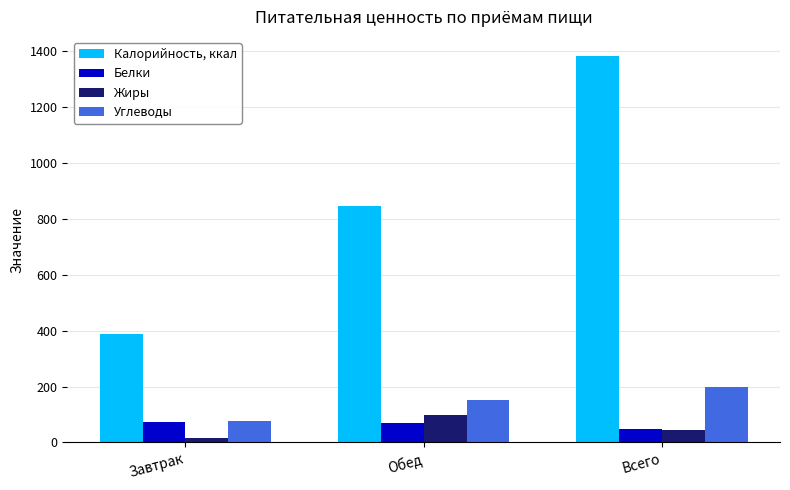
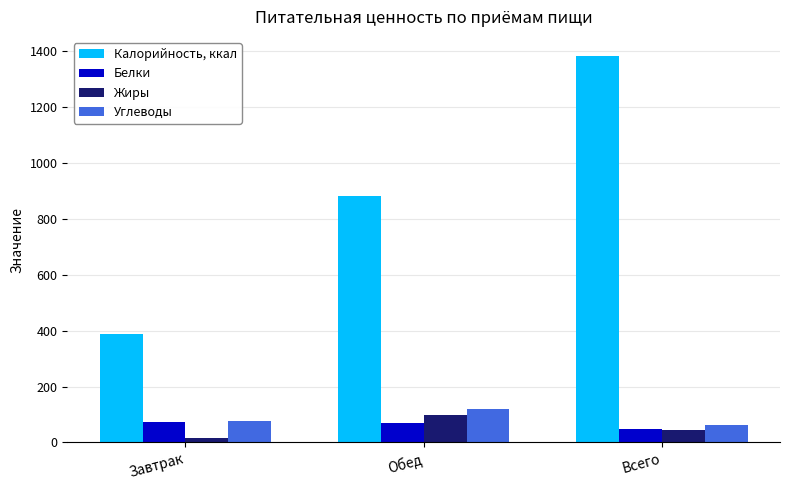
Калорийность, ккал, Обед: 850 -> 880
Углеводы, Обед: 150 -> 120
Углеводы, Всего: 200 -> 60
